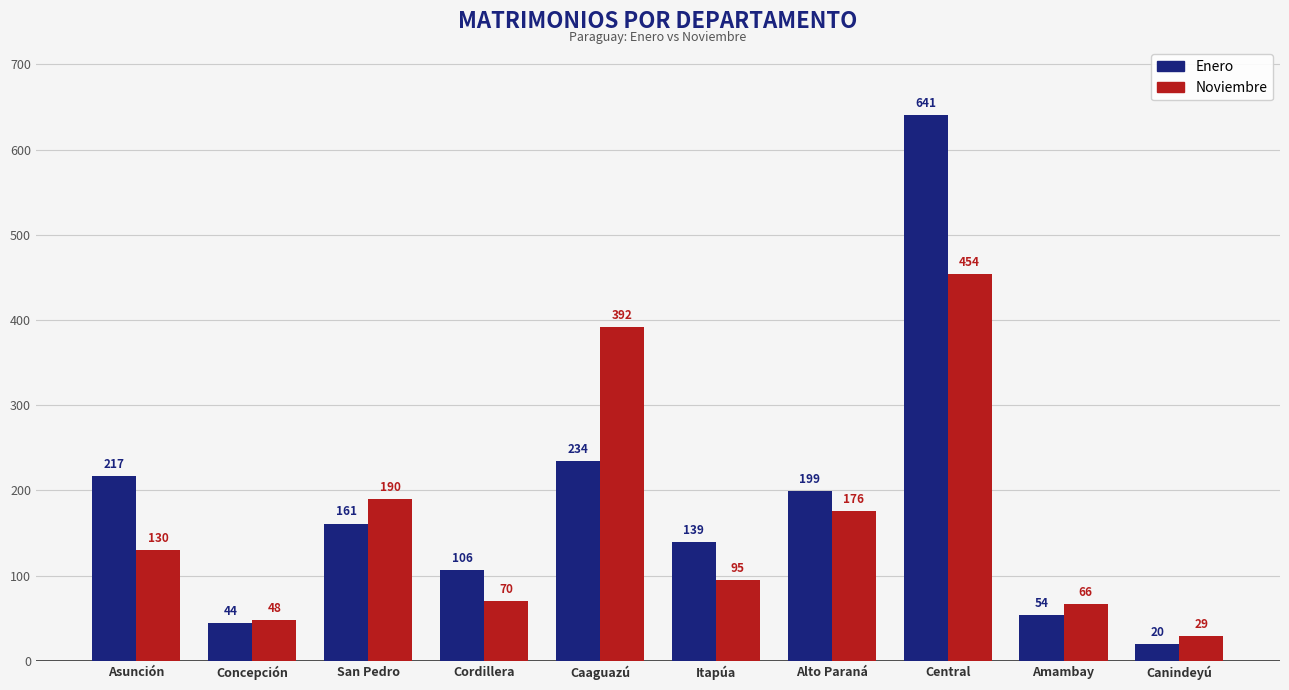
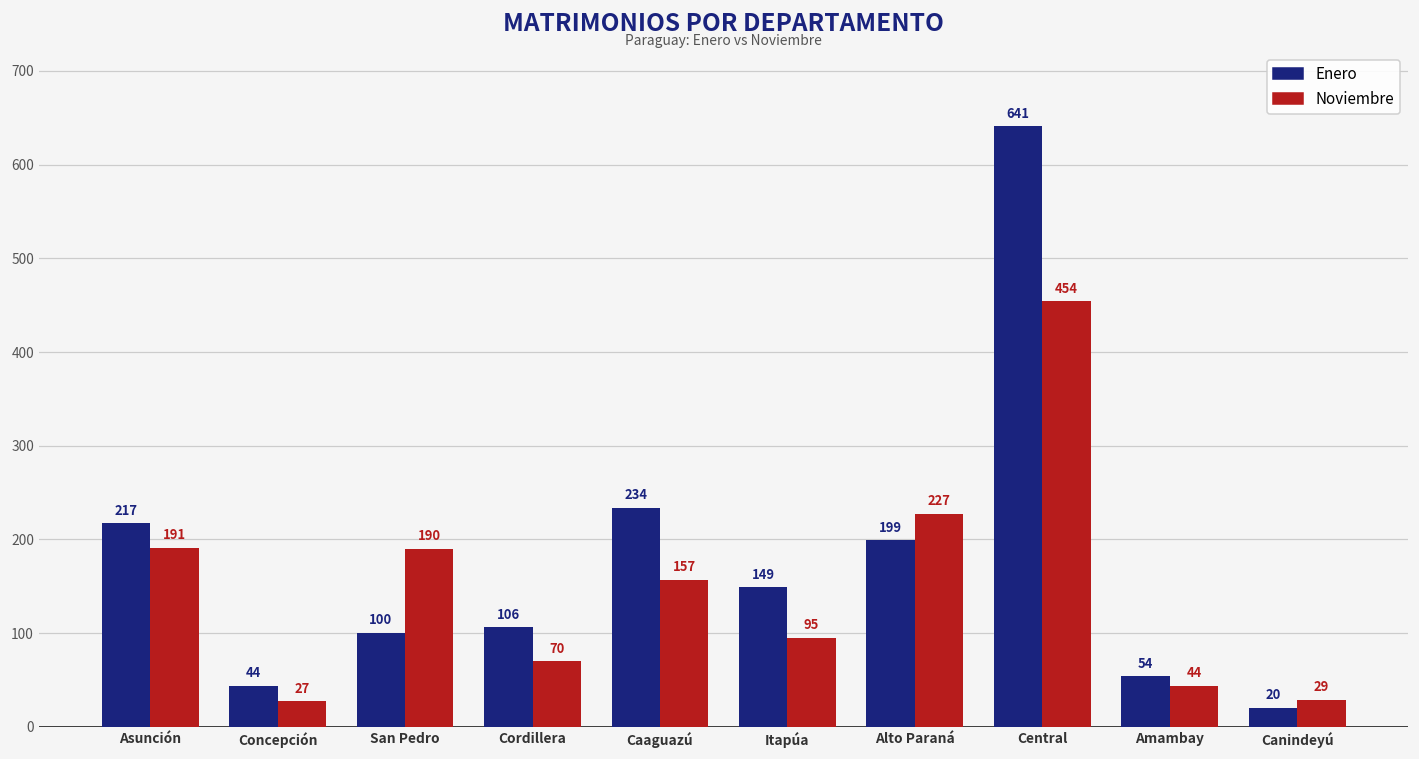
Noviembre, Asunción: 130 -> 191
Noviembre, Concepción: 48 -> 27
Enero, San Pedro: 161 -> 100
Noviembre, Caaguazú: 392 -> 157
Enero, Itapúa: 139 -> 149
Noviembre, Alto Paraná: 176 -> 227
Noviembre, Amambay: 66 -> 44
